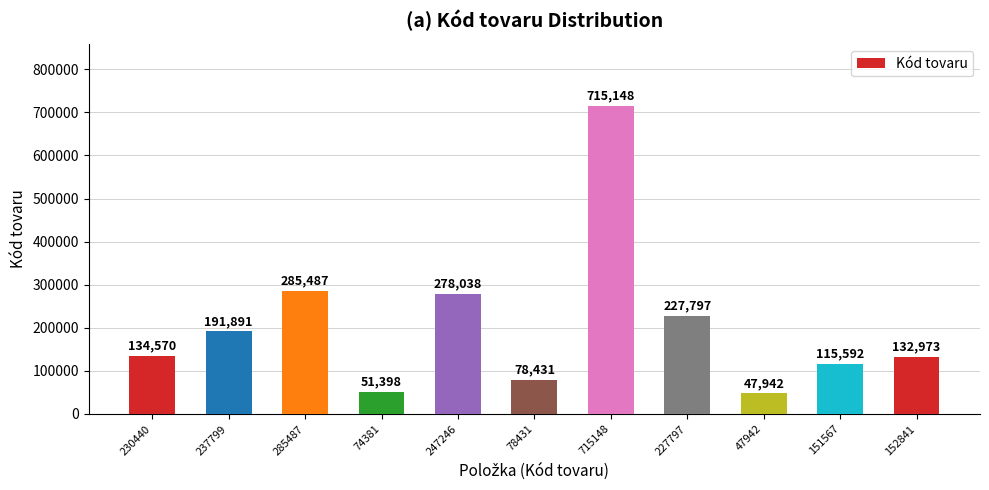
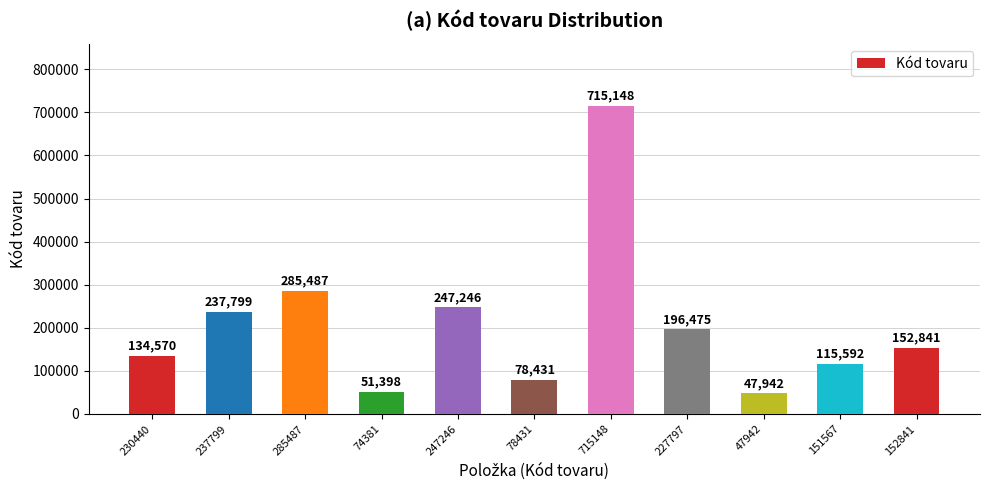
237799: 191,891 -> 237,799
247246: 278,038 -> 247,246
227797: 227,797 -> 196,475
152841: 132,973 -> 152,841
